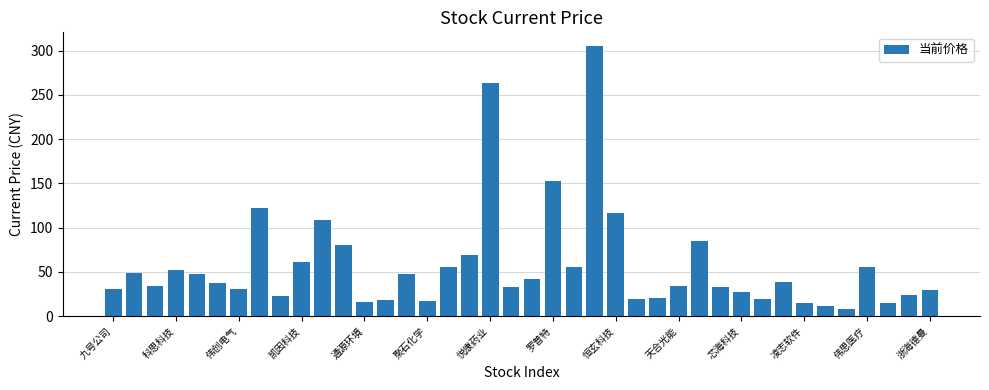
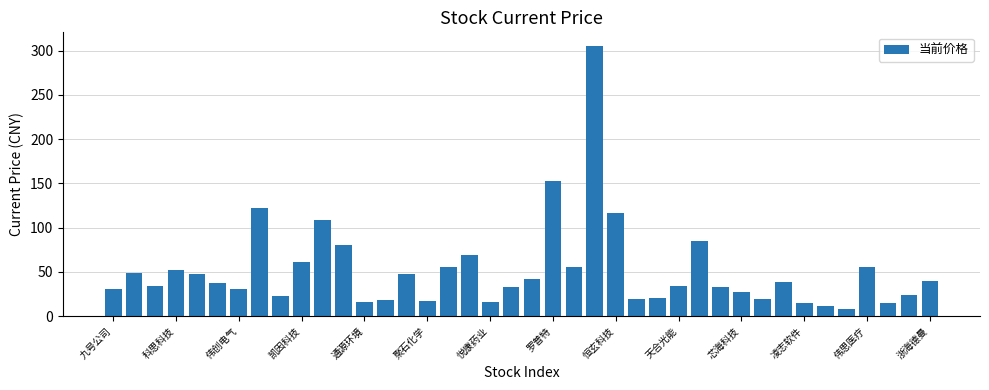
悦康药业: 260 -> 20
浙海德曼: 30 -> 40
